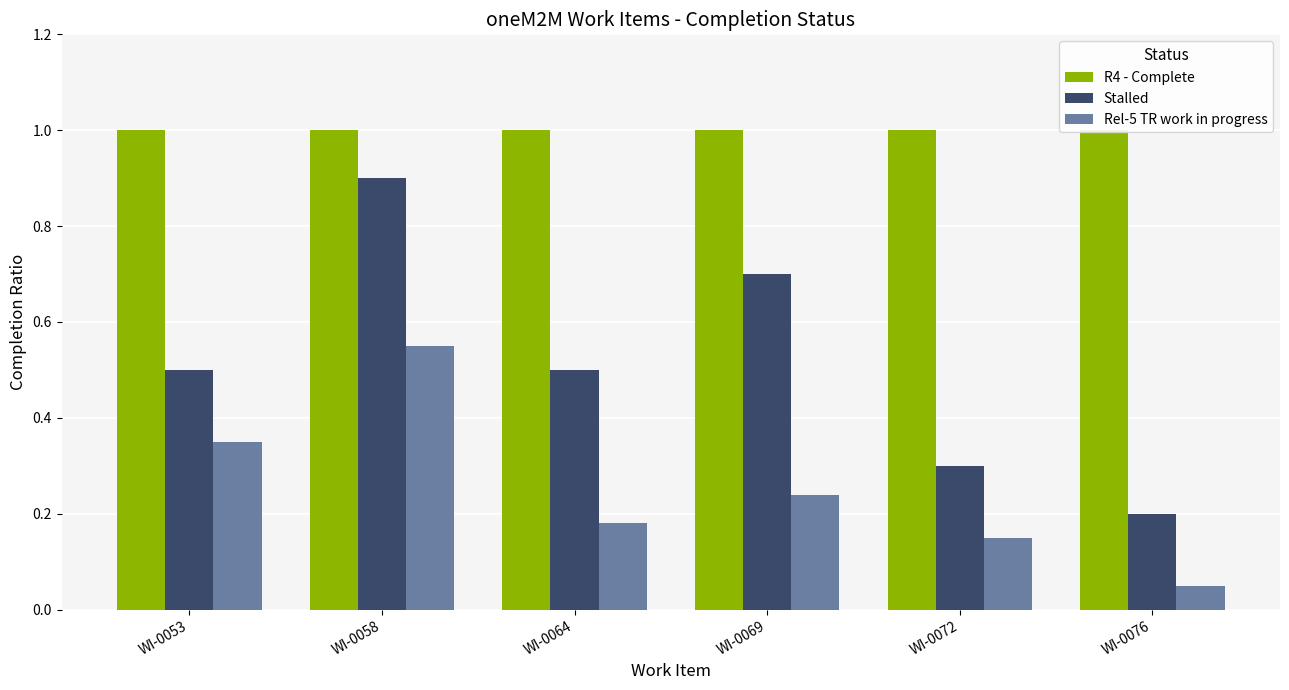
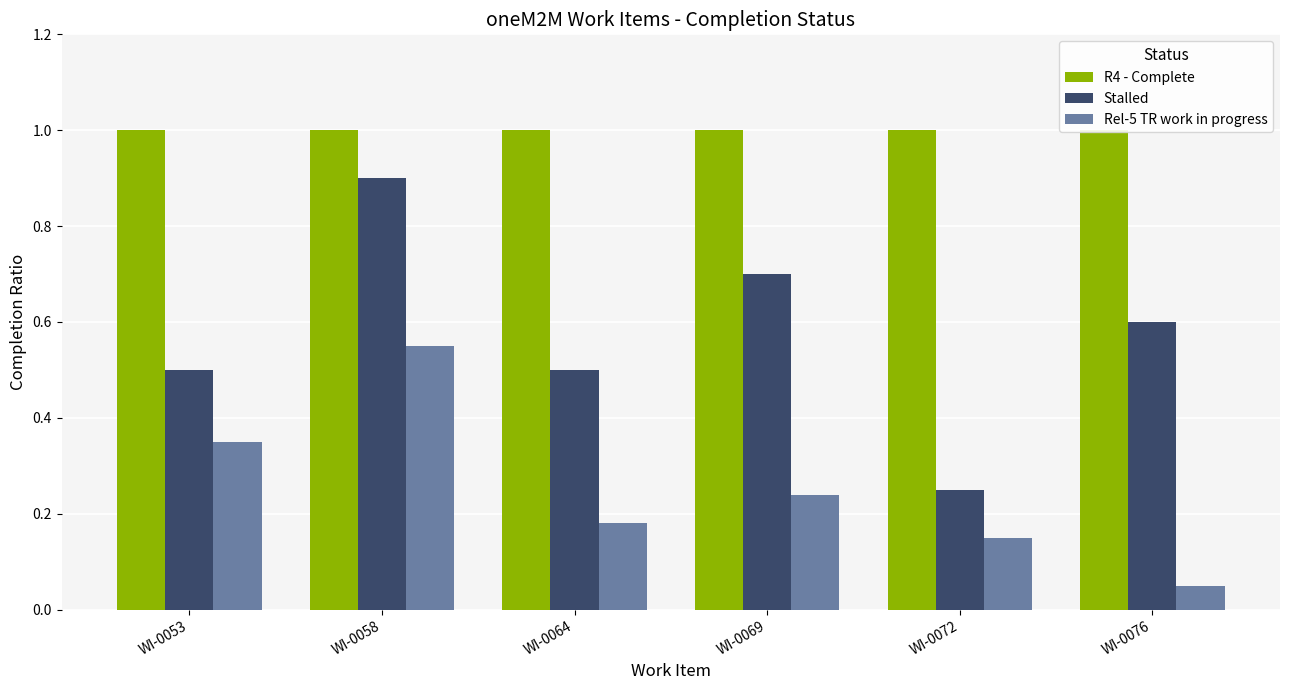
Stalled, WI-0072: 0.30 -> 0.25
Stalled, WI-0076: 0.2 -> 0.6
